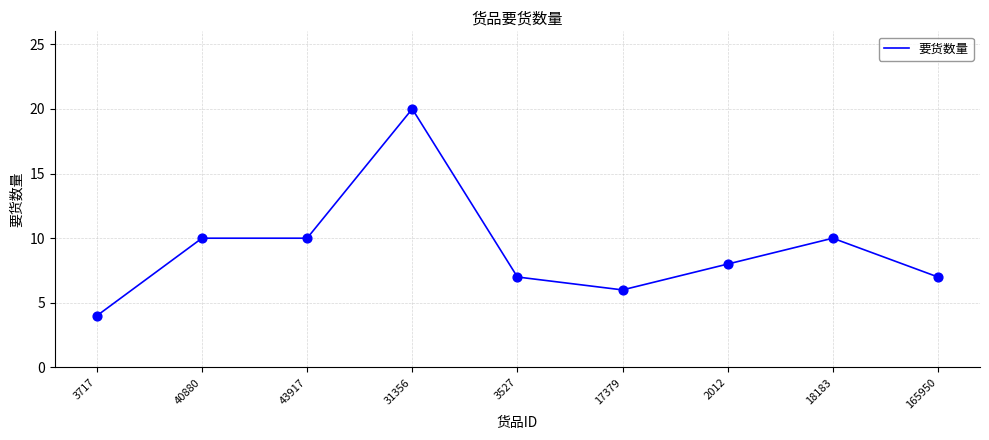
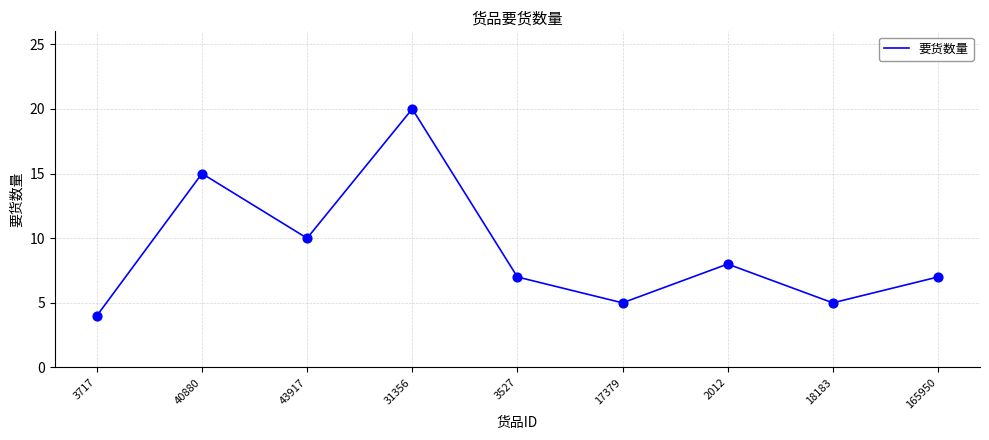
40880: 10 -> 15
17379: 6 -> 5
18183: 10 -> 5
